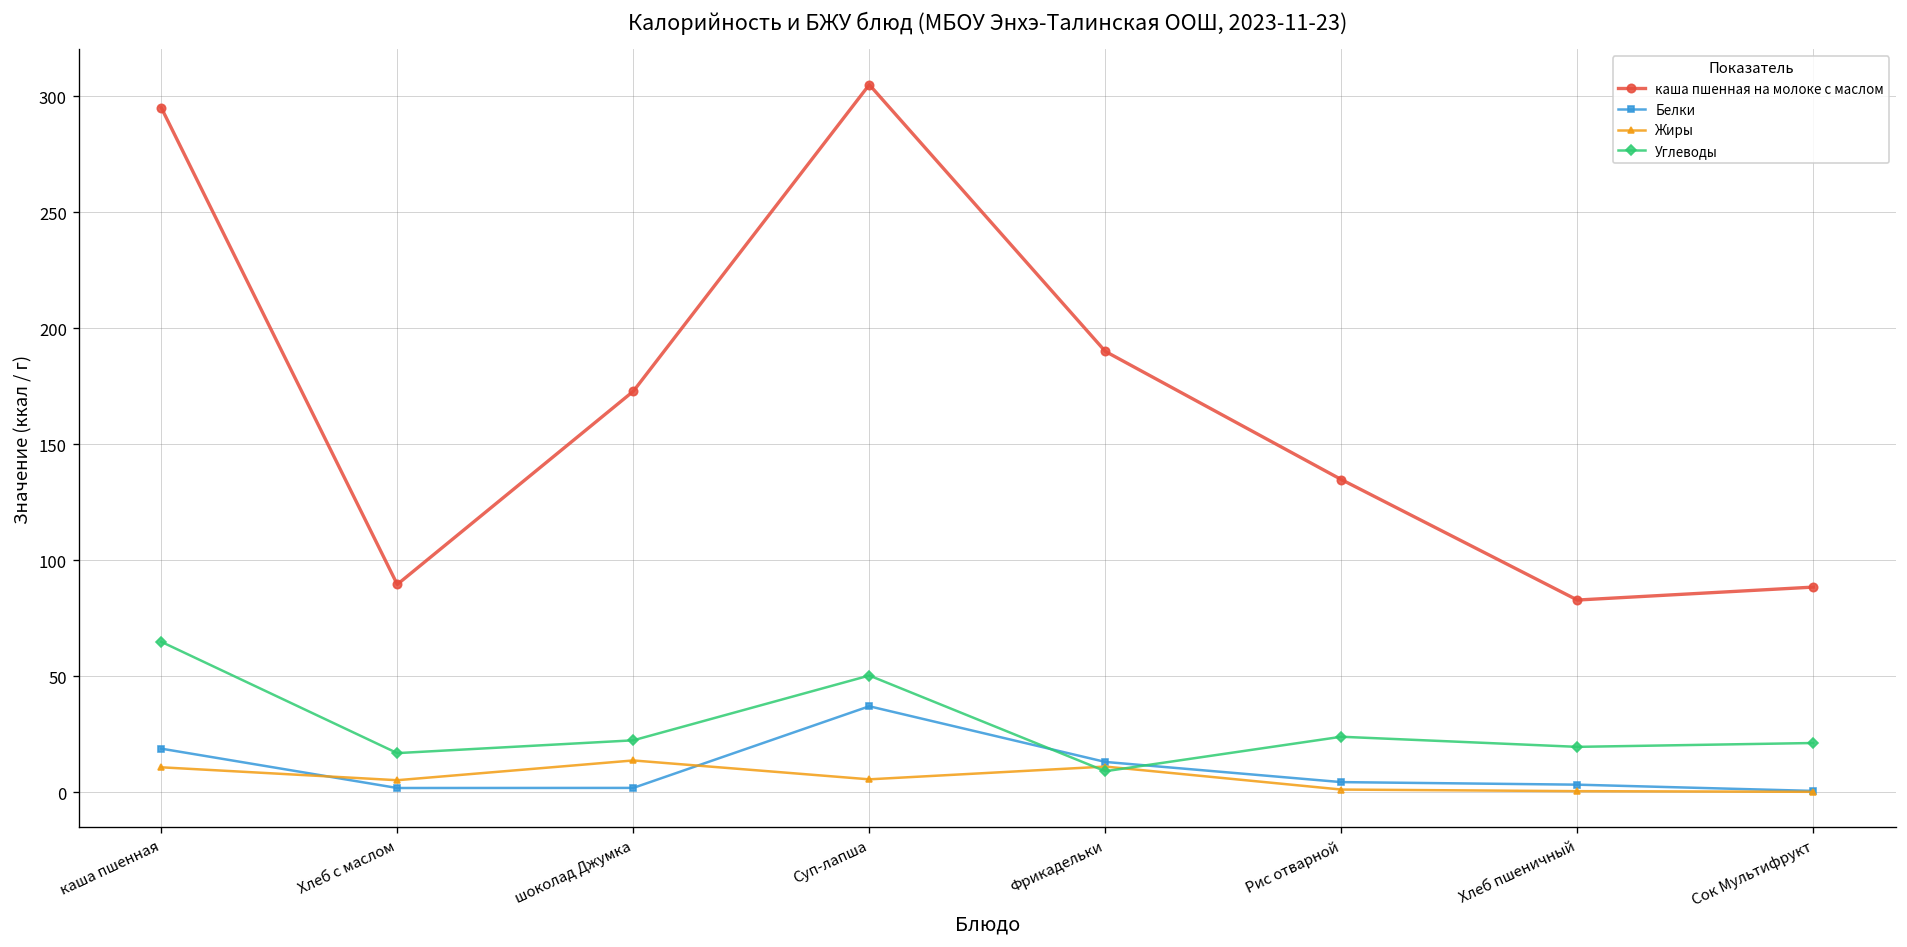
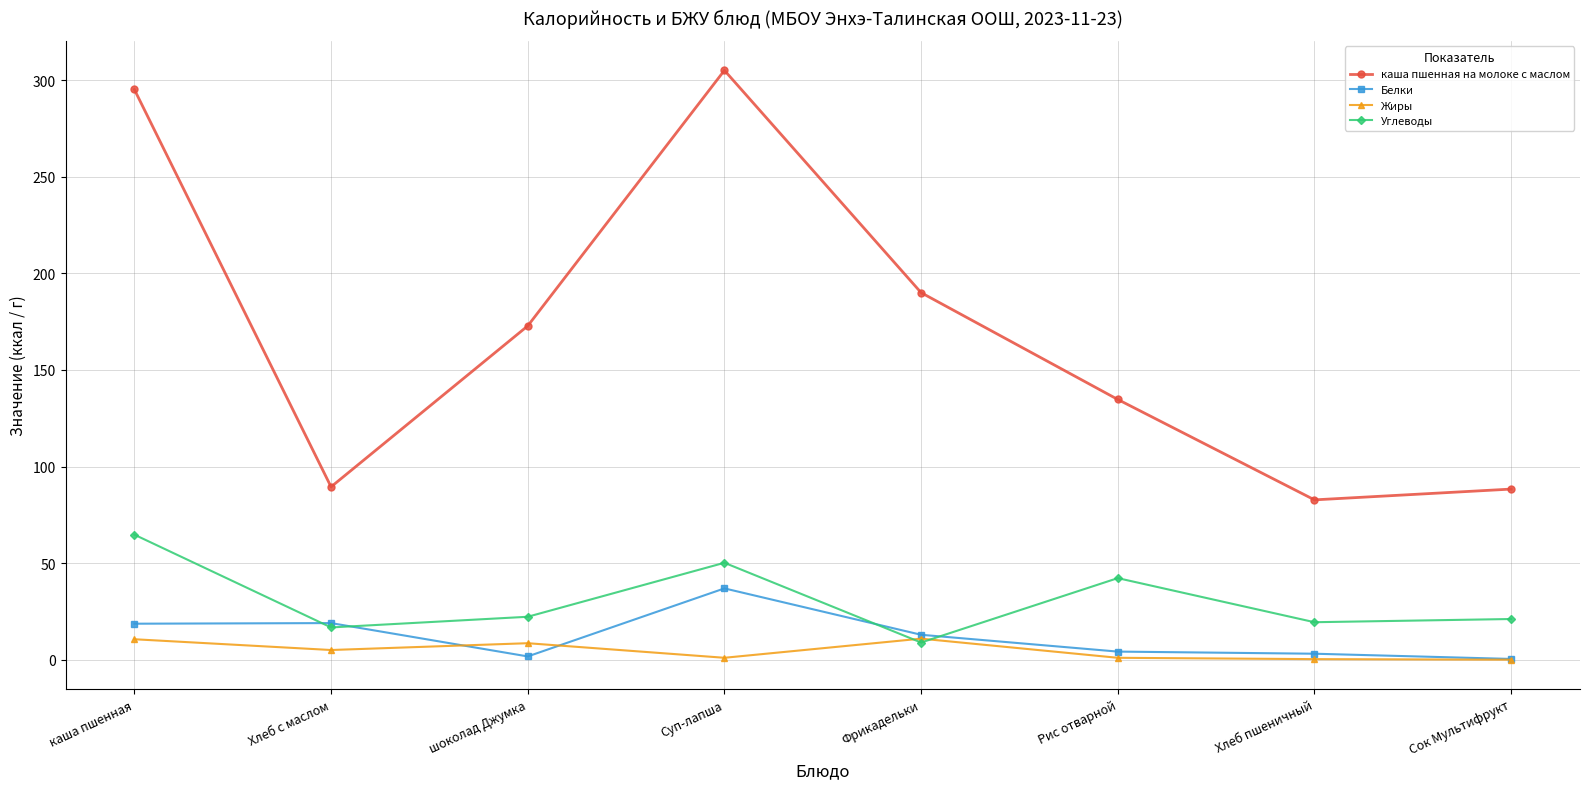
Белки, Хлеб с маслом: 2 -> 19
Жиры, шоколад Джумка: 14 -> 9
Жиры, Суп-лапша: 6 -> 1
Углеводы, Рис отварной: 24 -> 42
